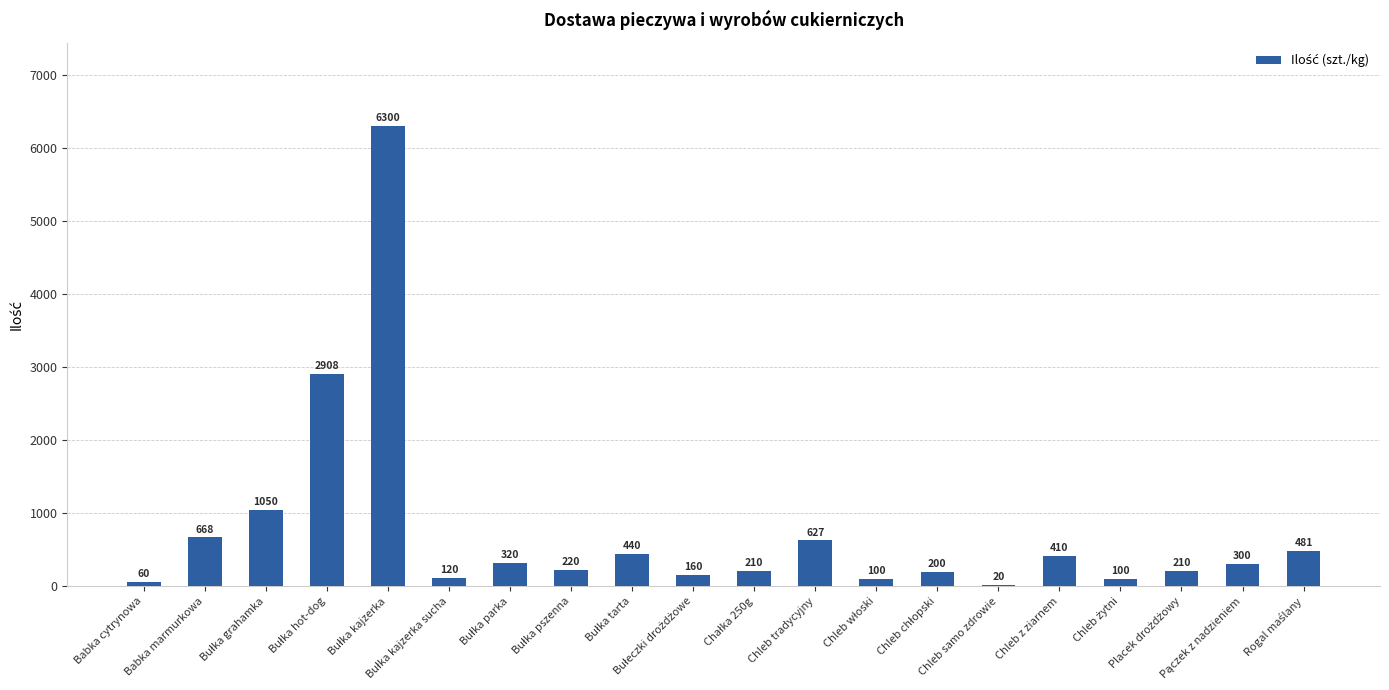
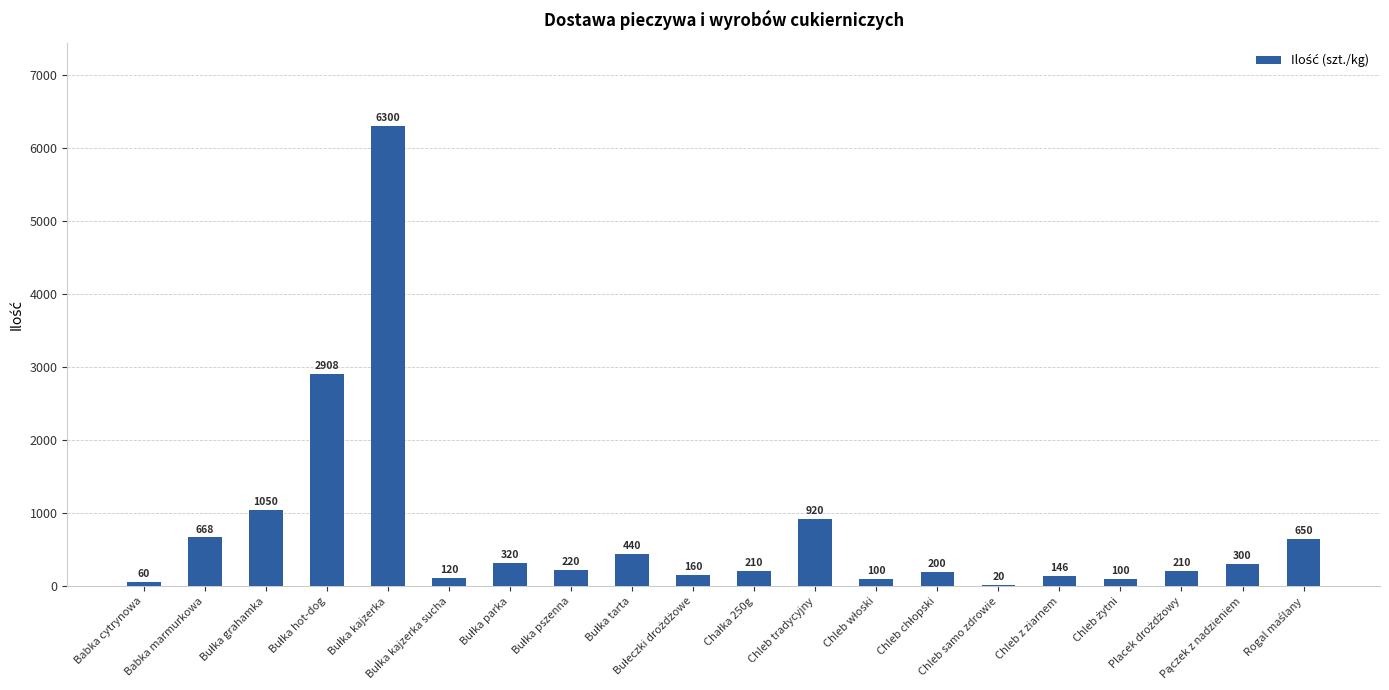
Chleb tradycyjny: 627 -> 920
Chleb z ziarnem: 410 -> 146
Rogal maślany: 481 -> 650
